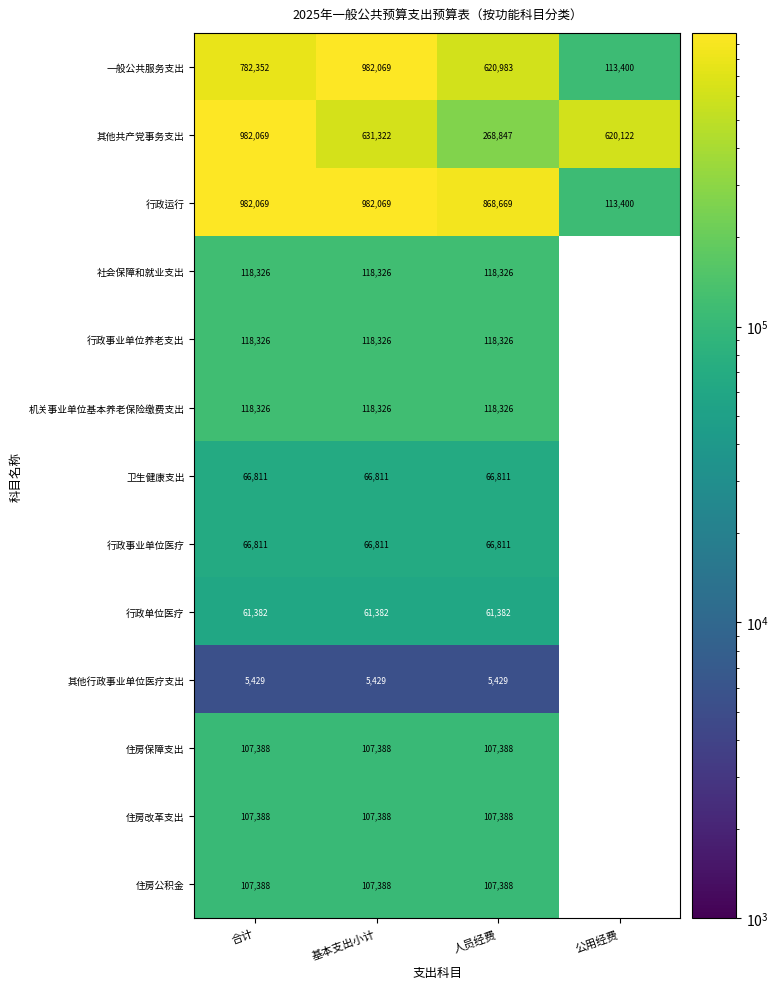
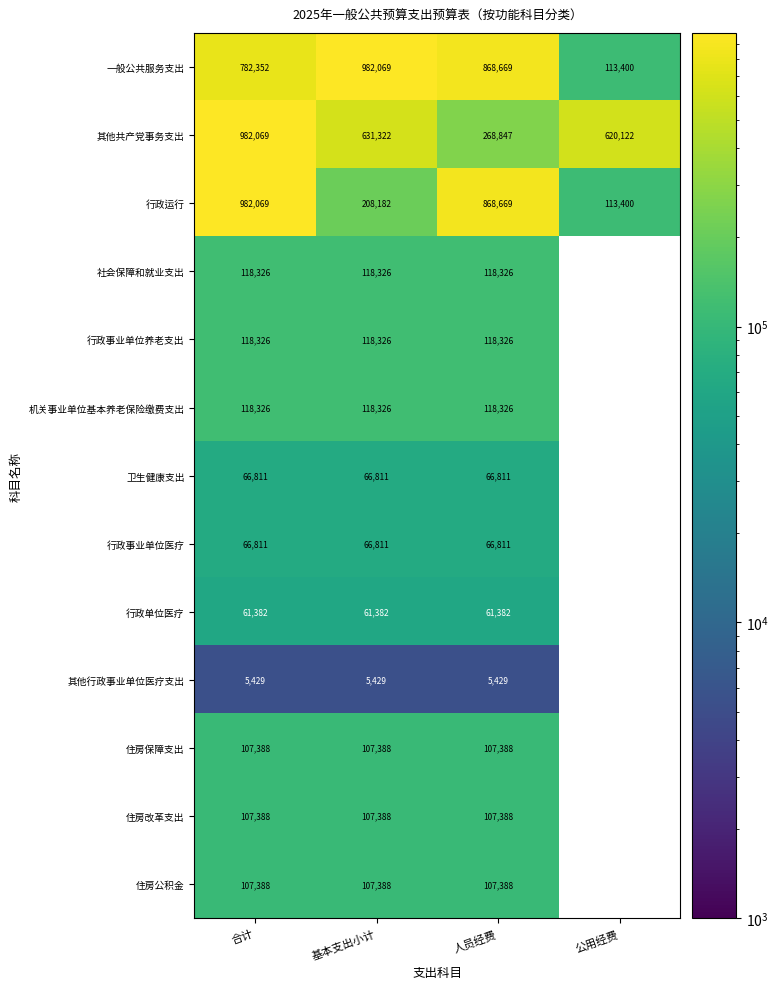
一般公共服务支出, 人员经费: 620,983 -> 868,669
行政运行, 基本支出小计: 982,069 -> 208,182
